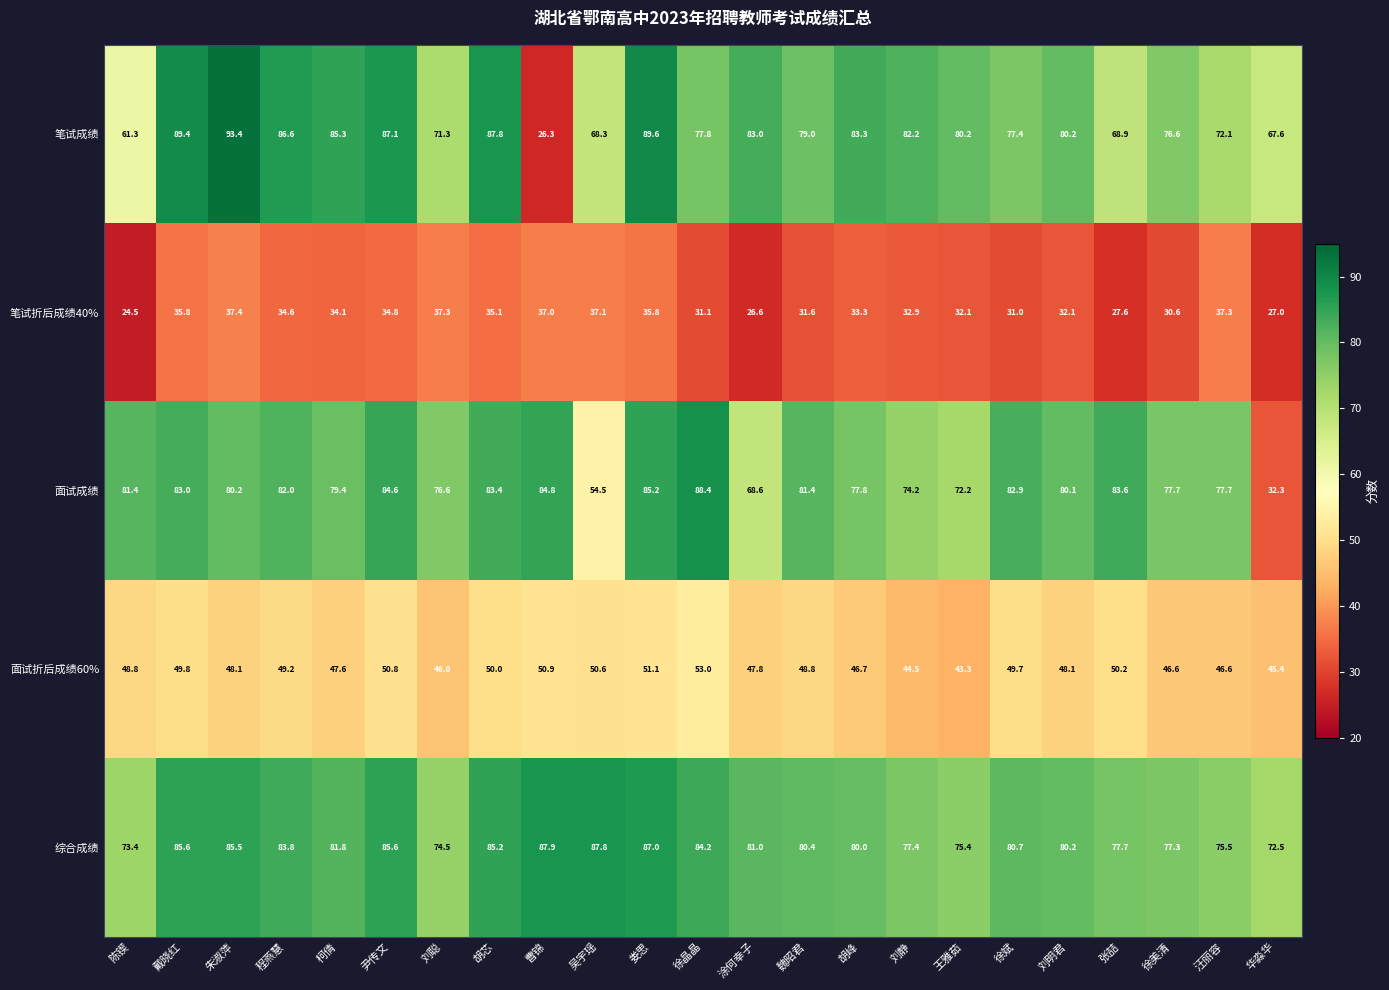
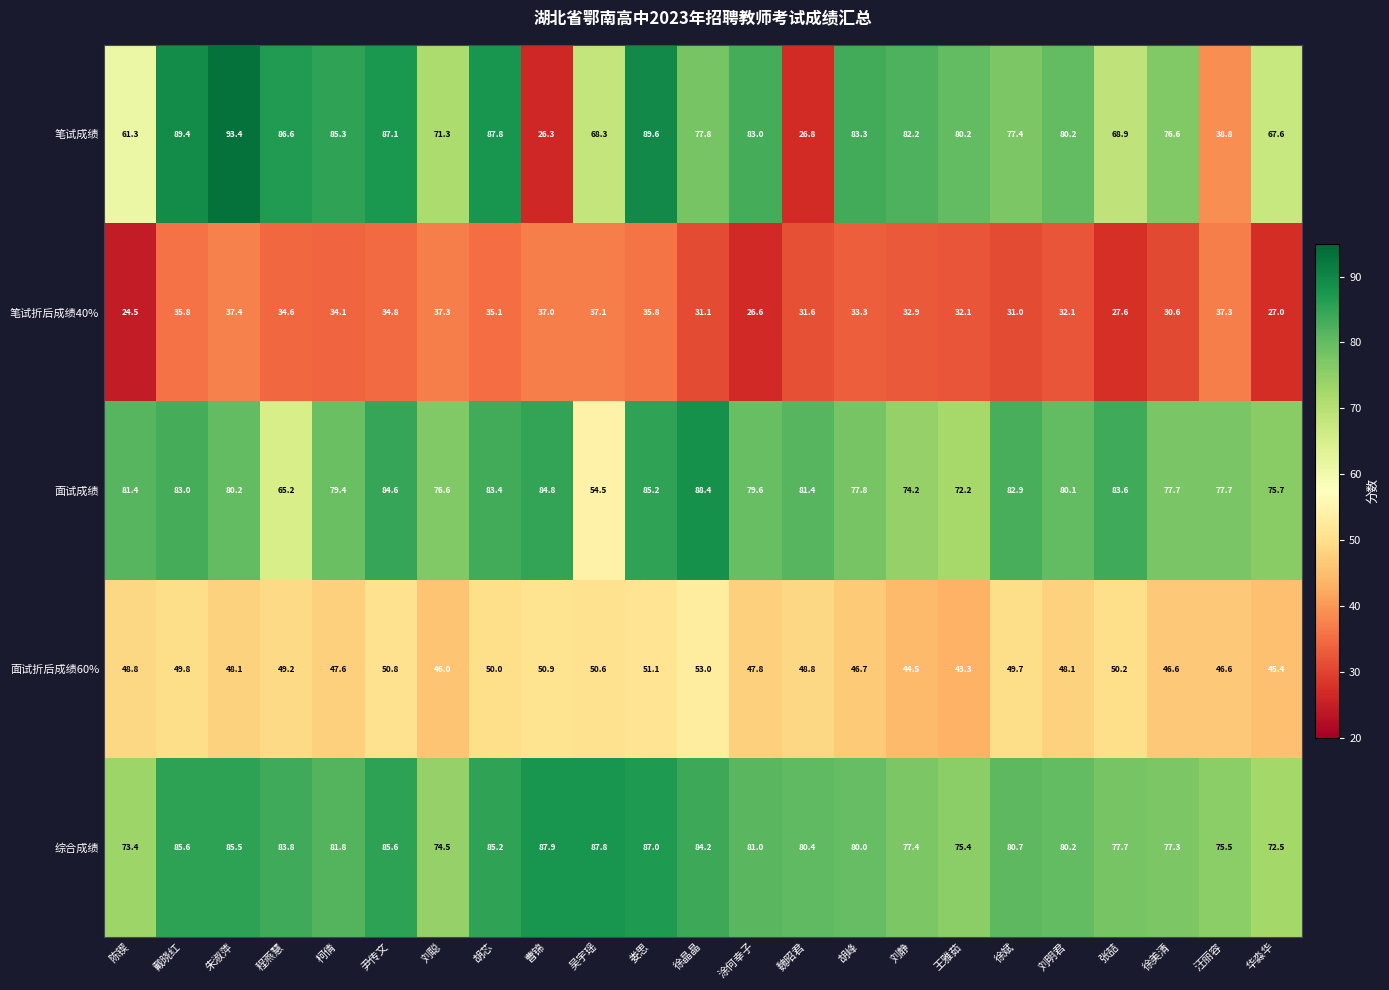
笔试成绩, 魏昭君: 79.0 -> 26.8
笔试成绩, 汪丽容: 72.1 -> 38.8
面试成绩, 程燕慧: 82.0 -> 65.2
面试成绩, 涂何幸子: 68.6 -> 79.6
面试成绩, 华淼华: 32.3 -> 75.7
